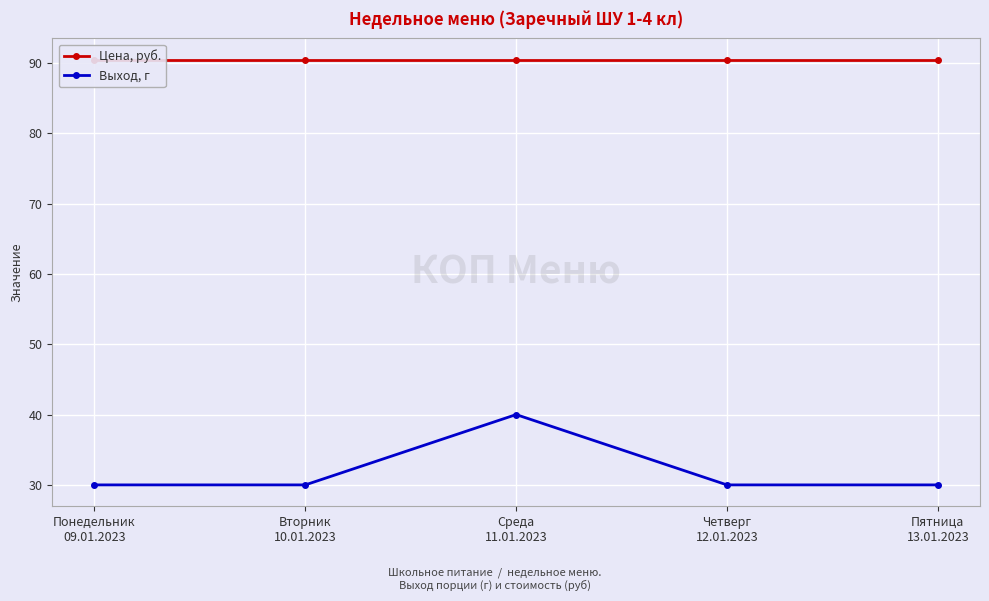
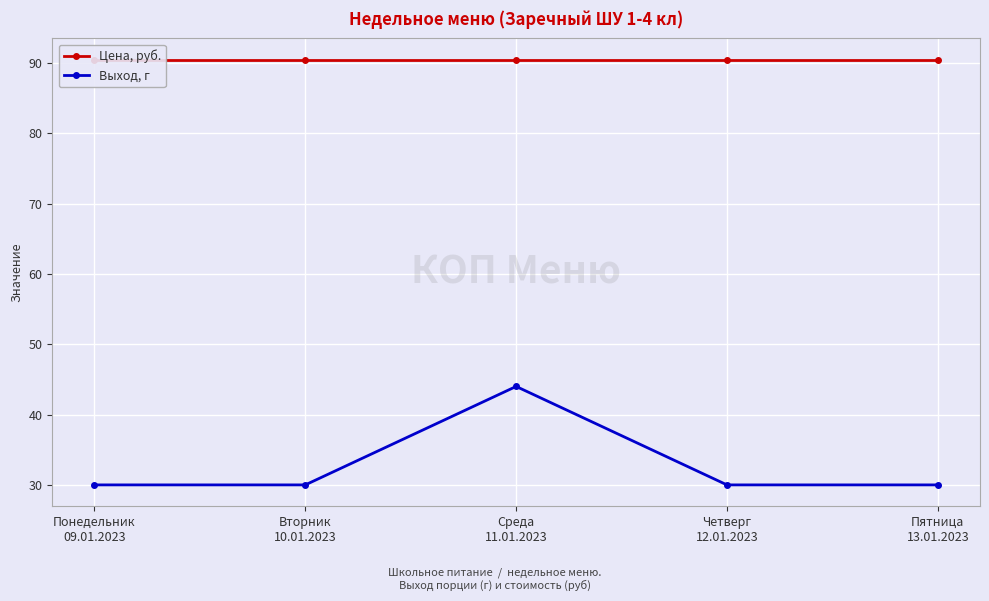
Выход, г, Среда 11.01.2023: 40 -> 44
